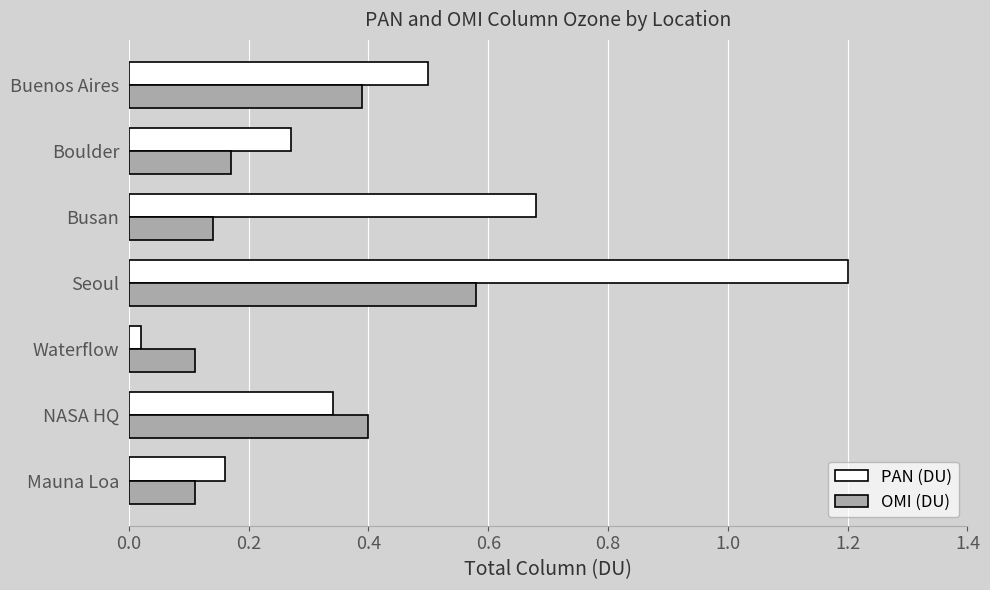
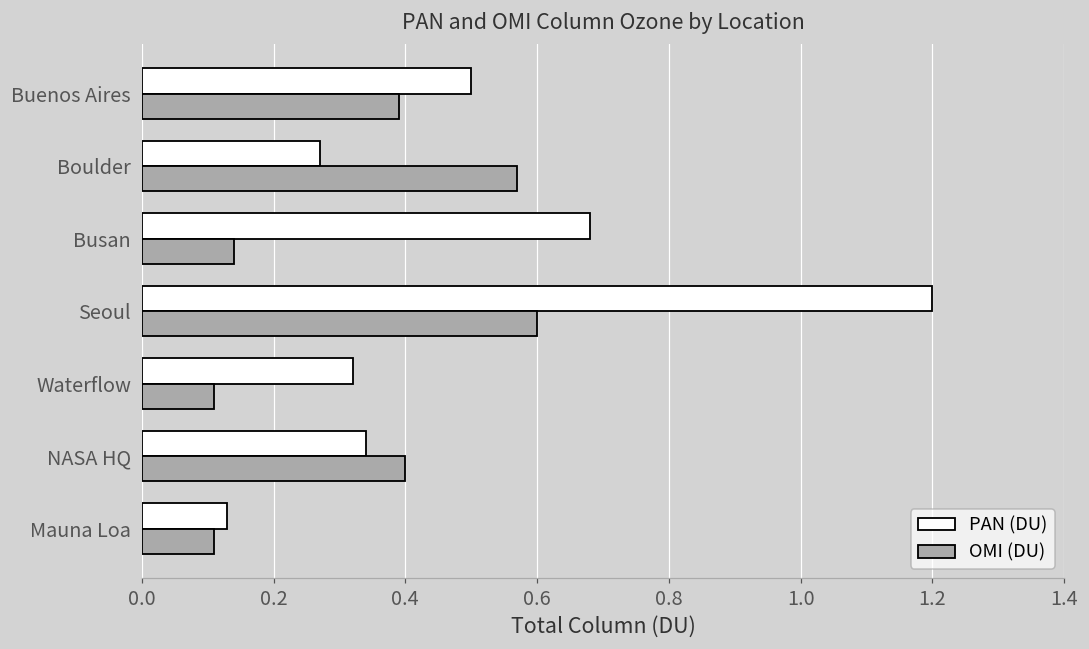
OMI (DU), Boulder: 0.17 -> 0.57
OMI (DU), Seoul: 0.58 -> 0.60
PAN (DU), Waterflow: 0.02 -> 0.32
PAN (DU), Mauna Loa: 0.16 -> 0.13
